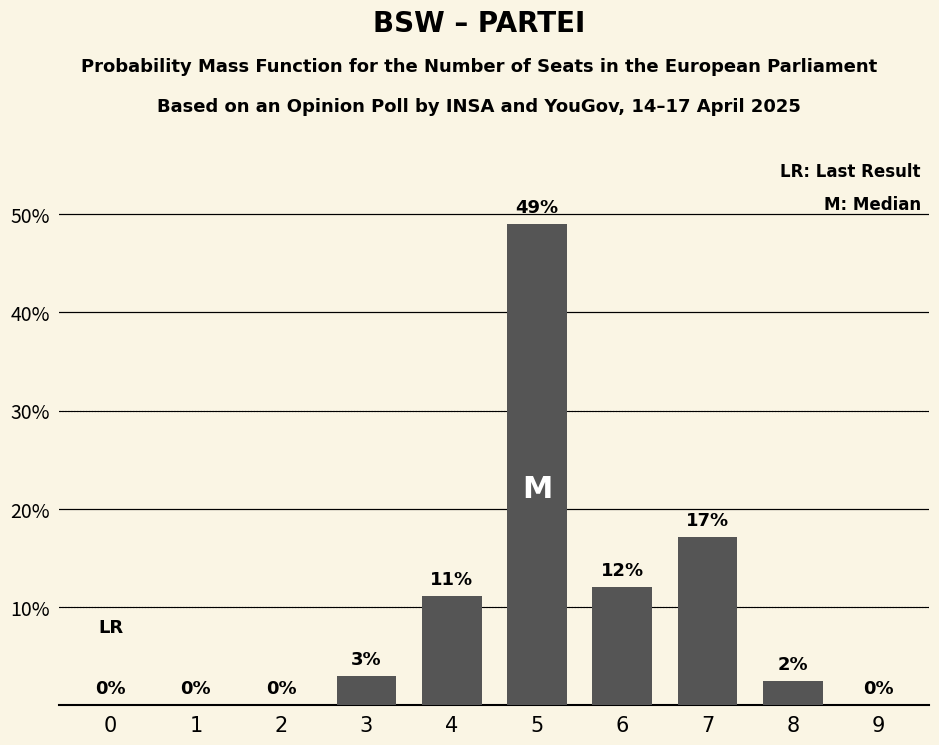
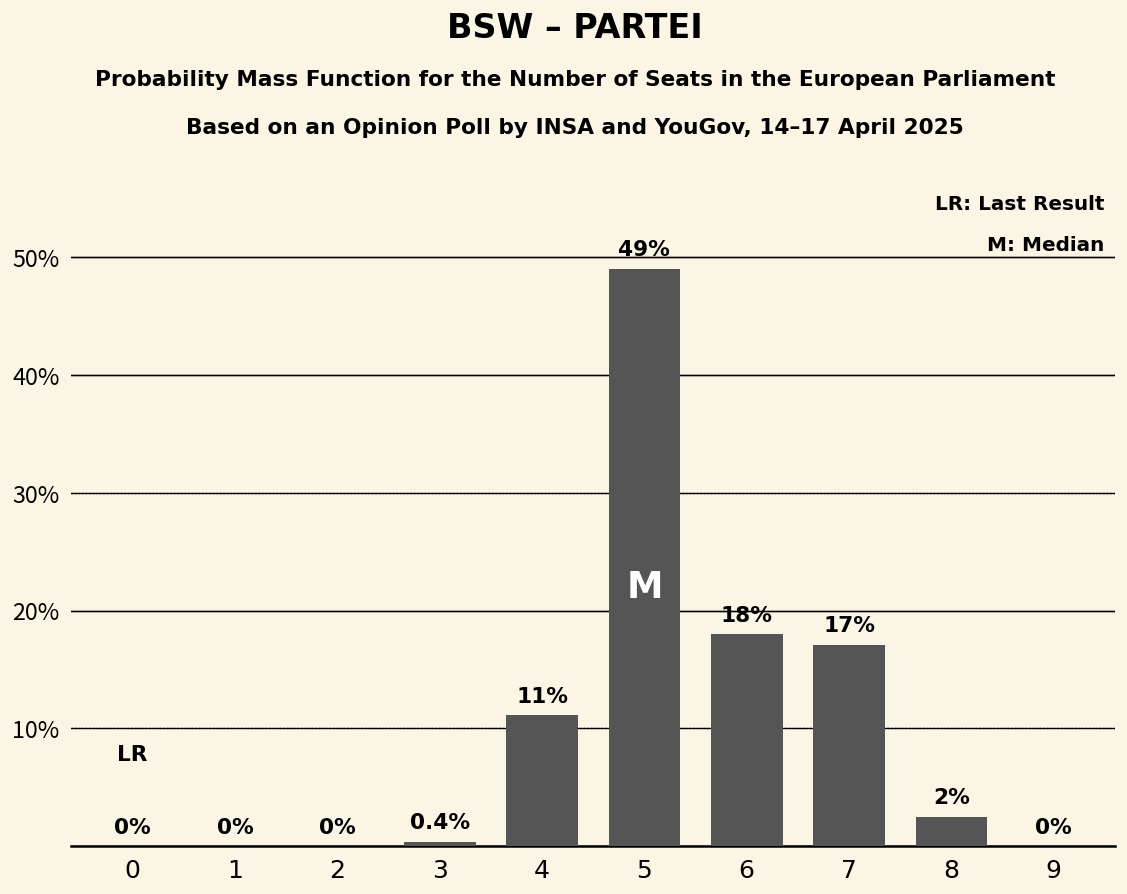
3: 3% -> 0.4%
6: 12% -> 18%
